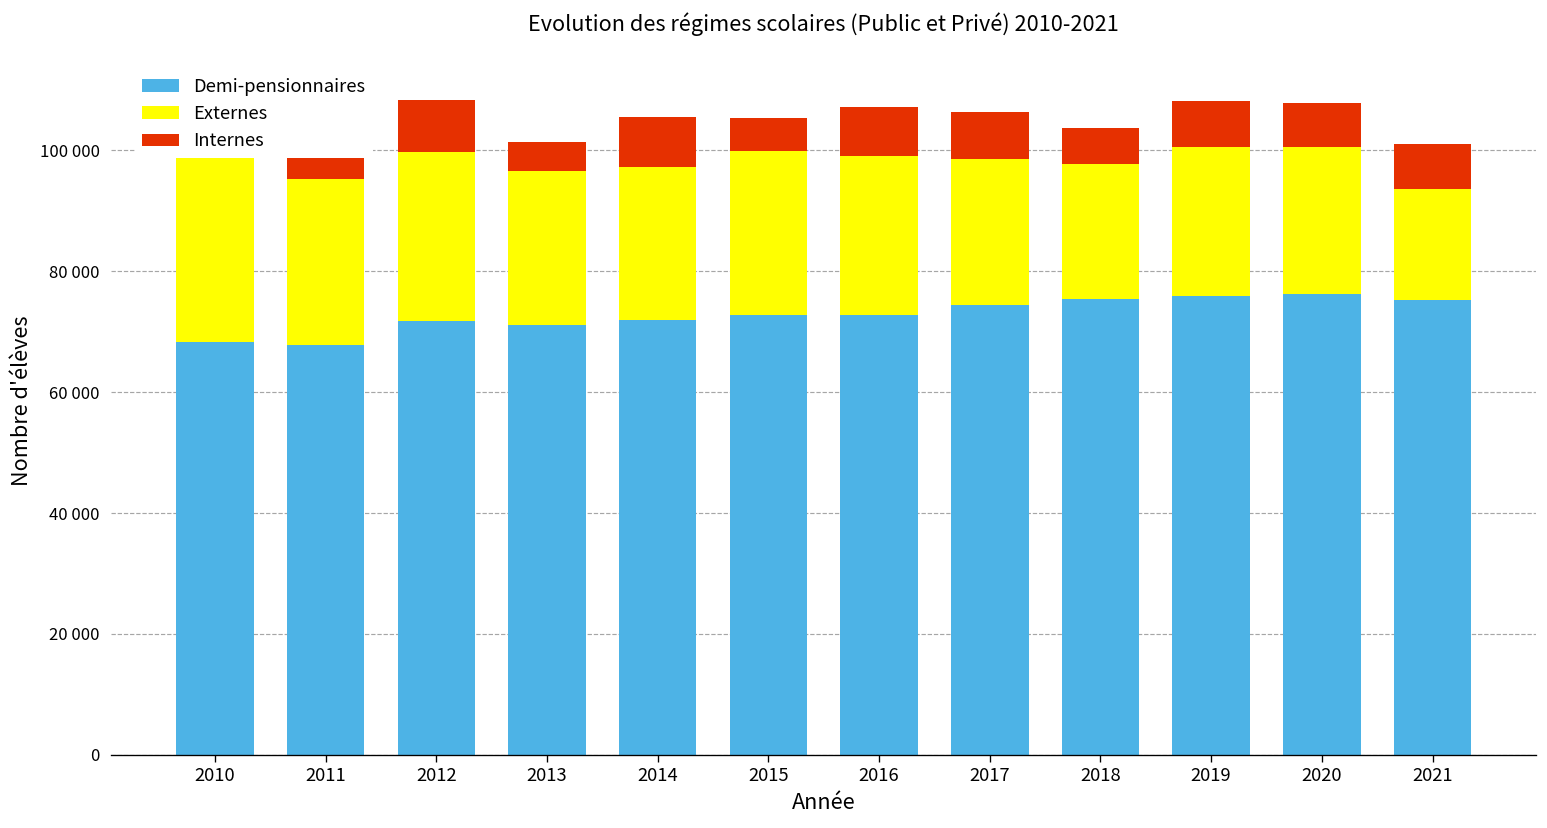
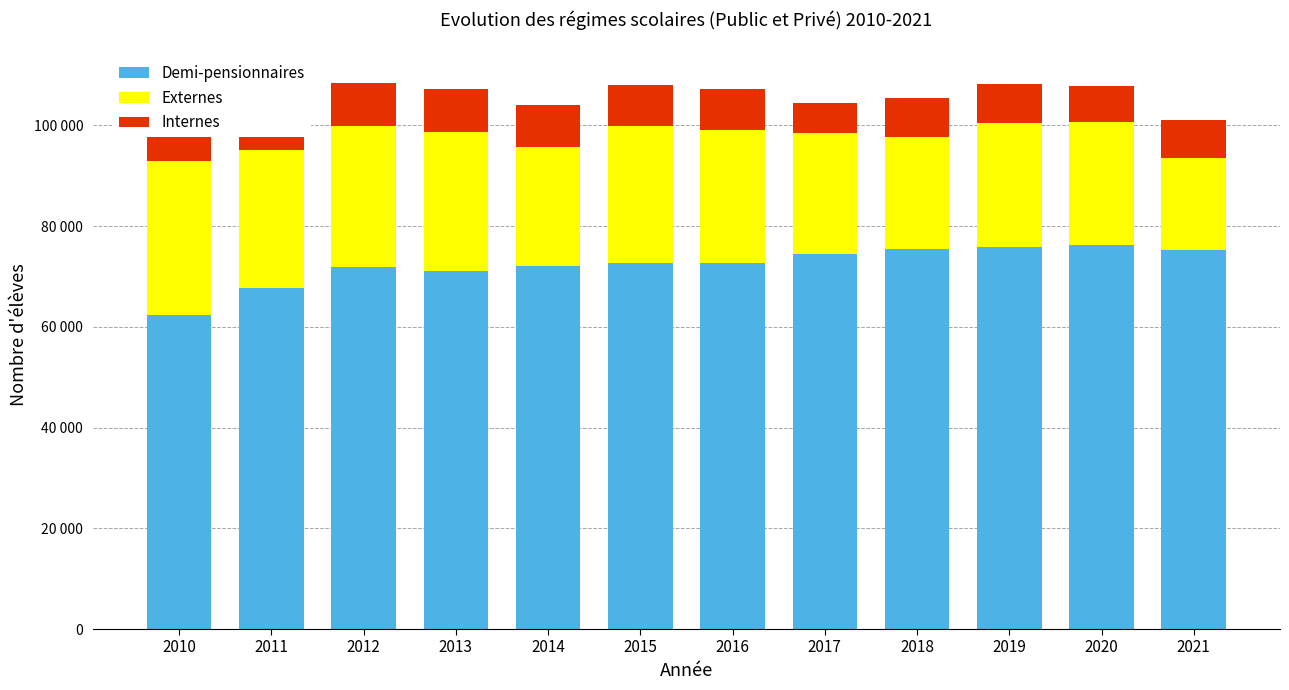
Demi-pensionnaires, 2010: 68000 -> 62000
Externes, 2013: 26000 -> 28000
Internes, 2013: 5000 -> 8000
Externes, 2014: 25000 -> 24000
Internes, 2015: 6000 -> 8000
Internes, 2017: 8000 -> 6000
Internes, 2018: 6000 -> 8000
